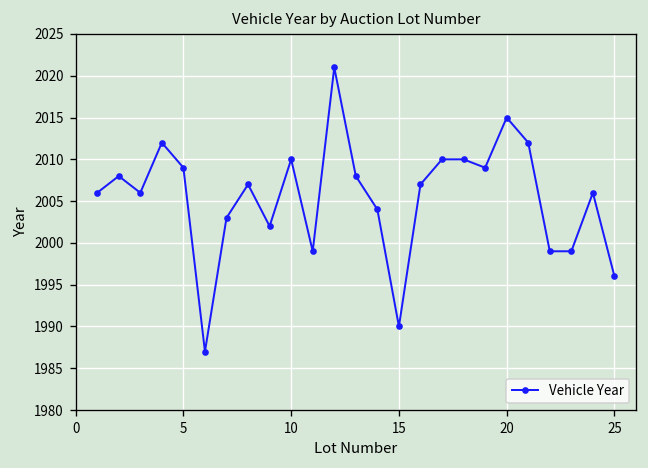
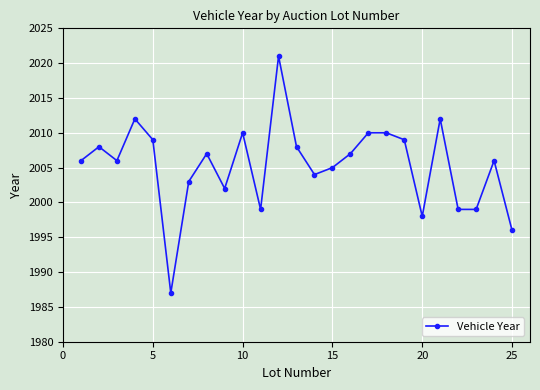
15: 1990 -> 2005
20: 2015 -> 1998
